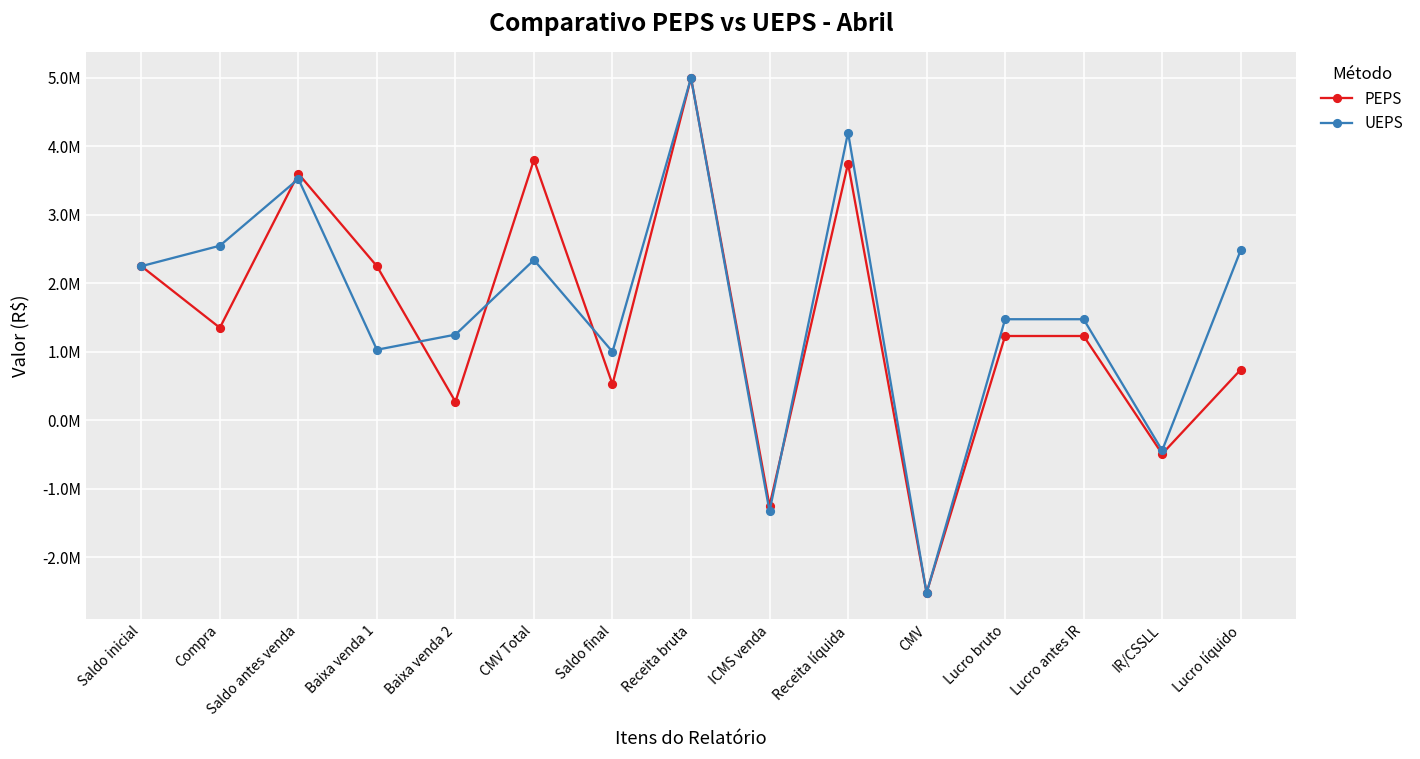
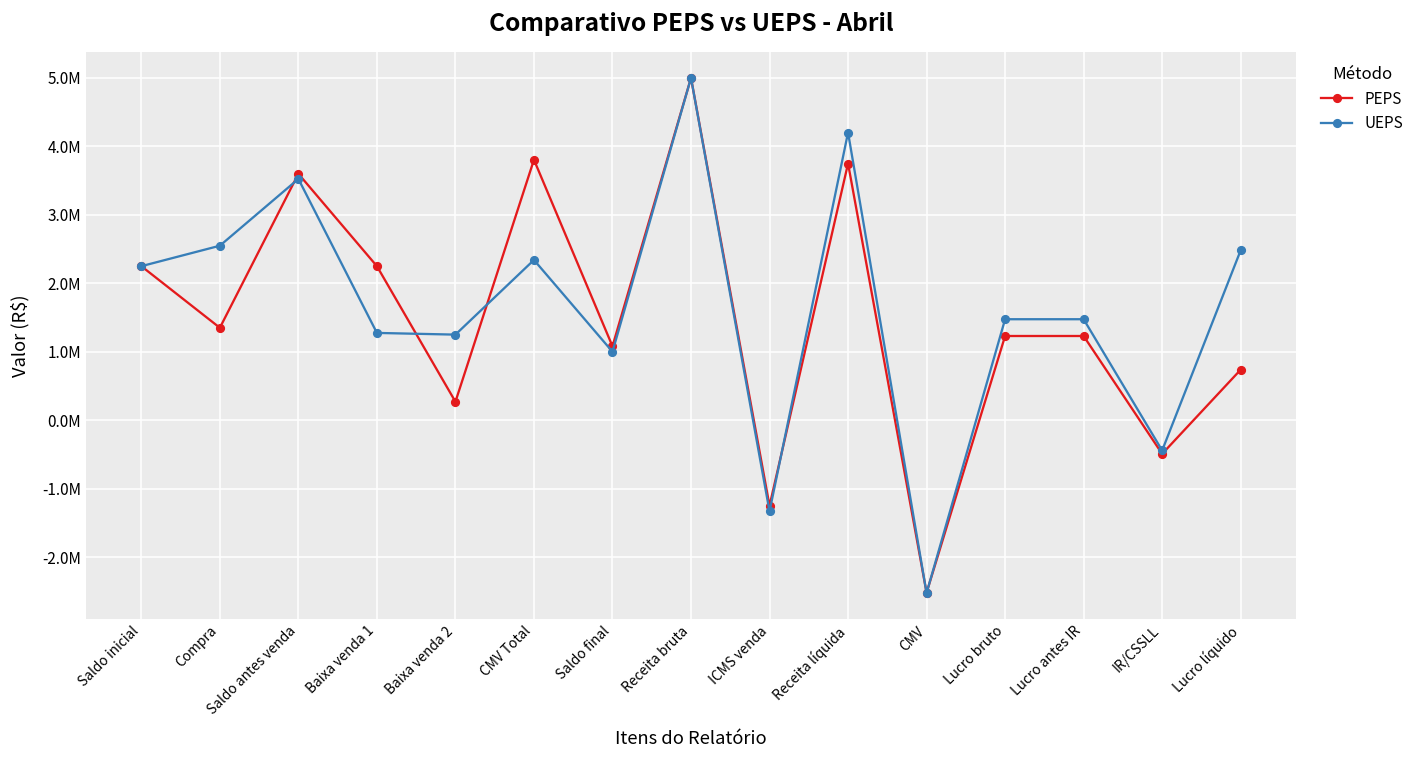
UEPS, Baixa venda 1: 1000000 -> 1300000
PEPS, Saldo final: 500000 -> 1100000
